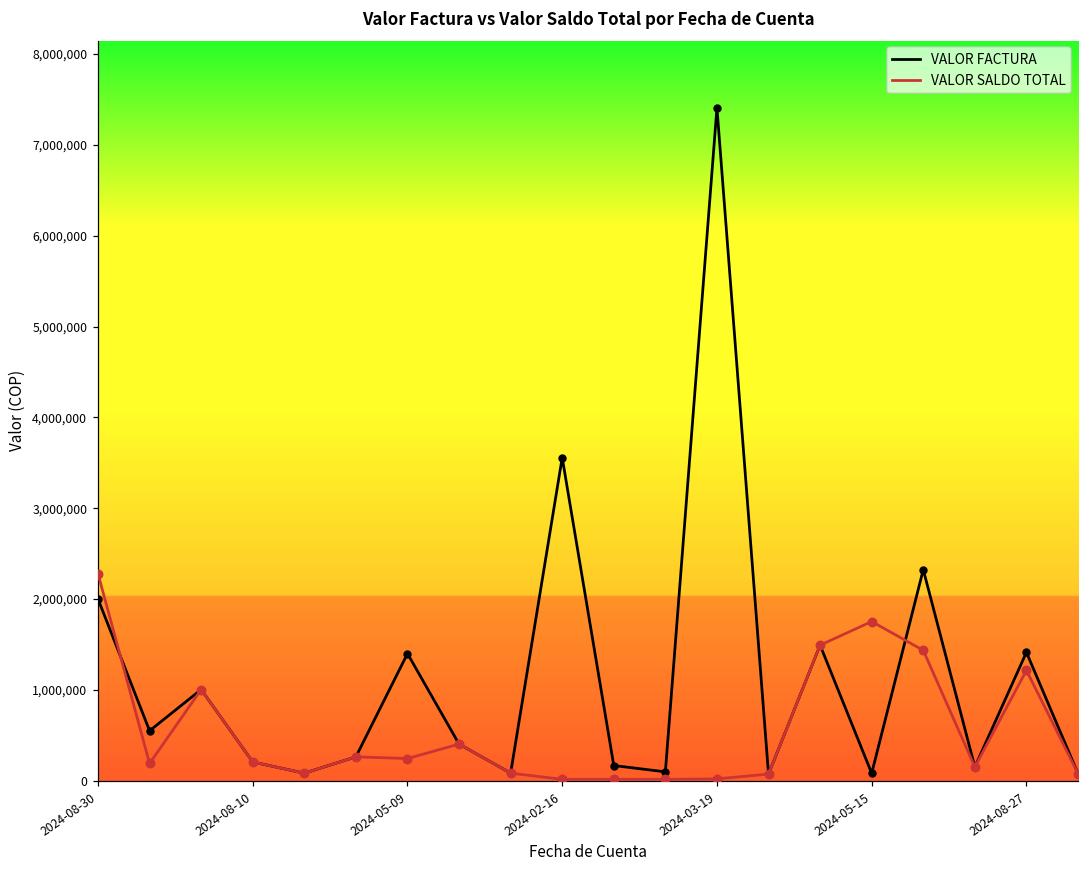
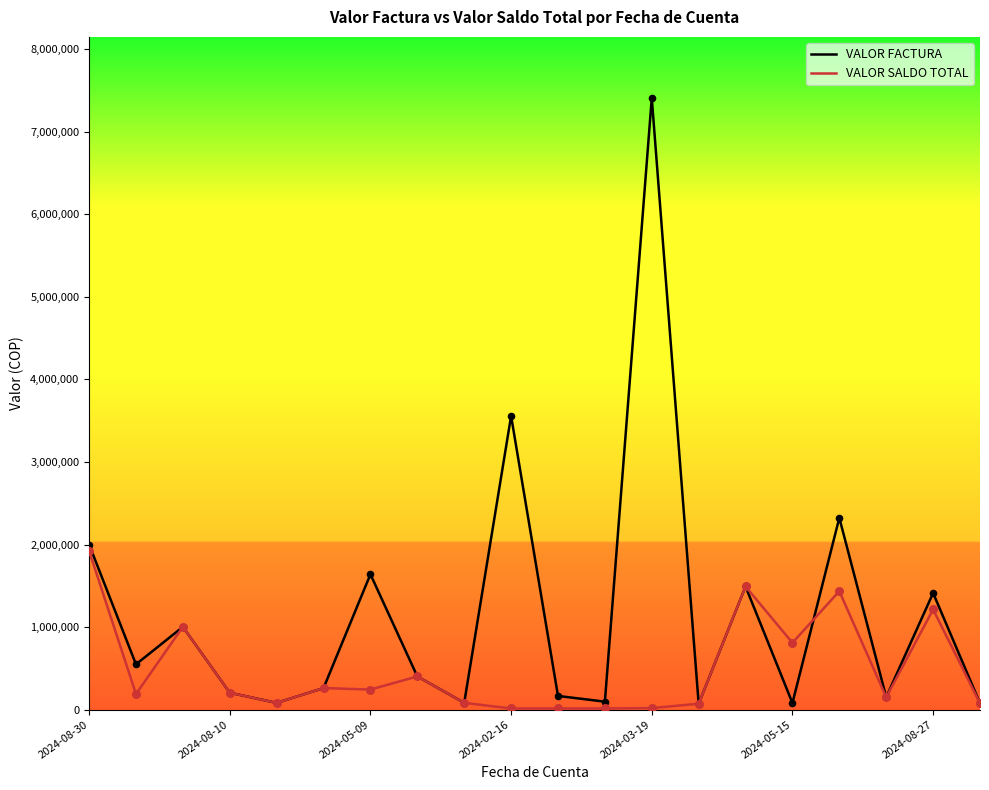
VALOR SALDO TOTAL, 2024-08-30: 2,300,000 -> 1,900,000
VALOR FACTURA, 2024-05-09: 1,400,000 -> 1,600,000
VALOR SALDO TOTAL, 2024-05-15: 1,800,000 -> 800,000
